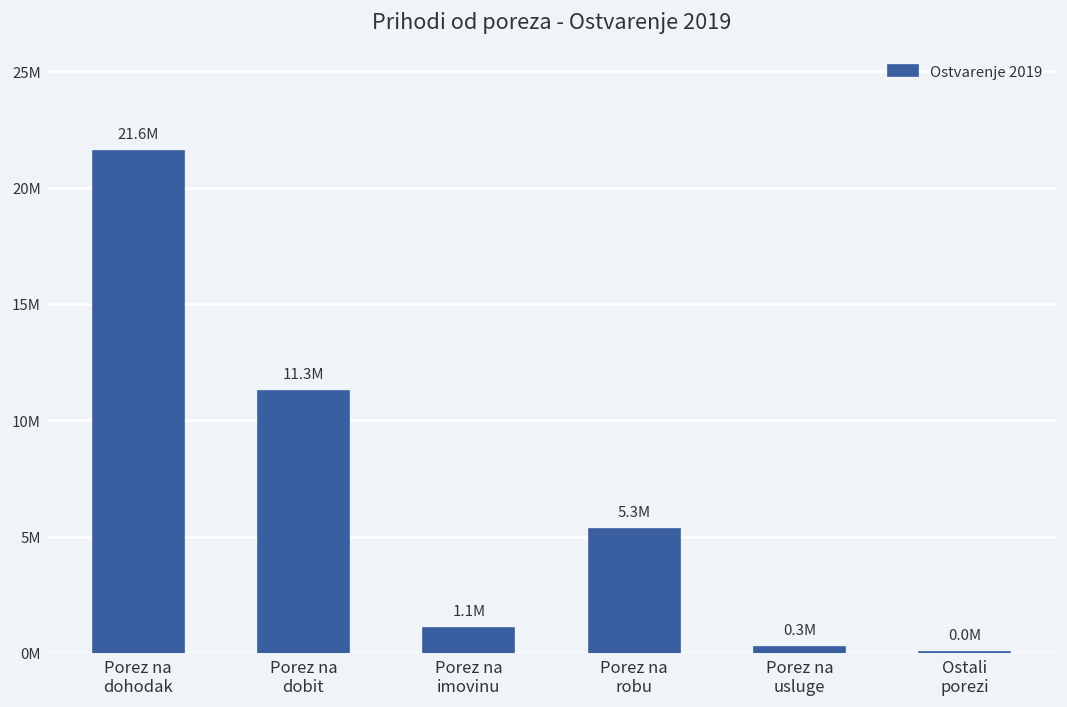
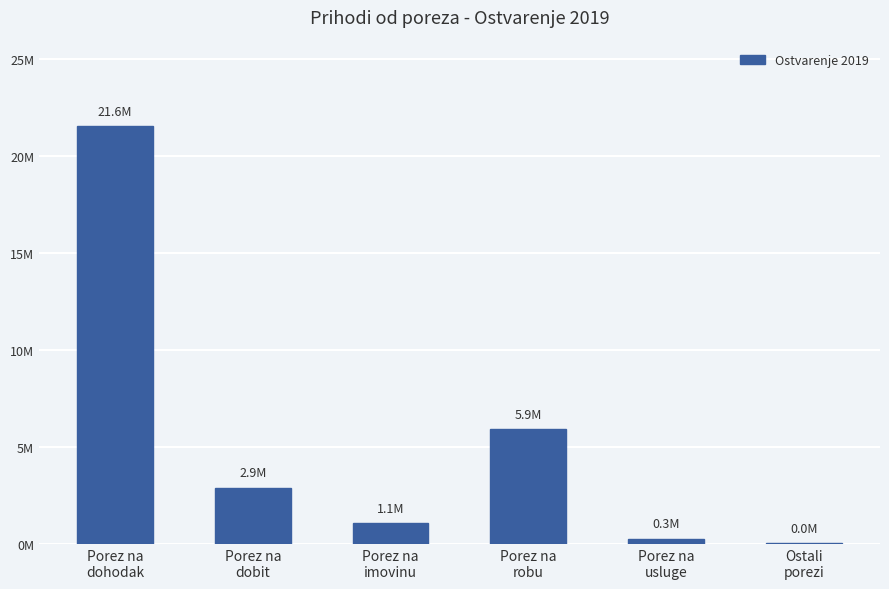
Porez na dobit: 11.3M -> 2.9M
Porez na robu: 5.3M -> 5.9M
